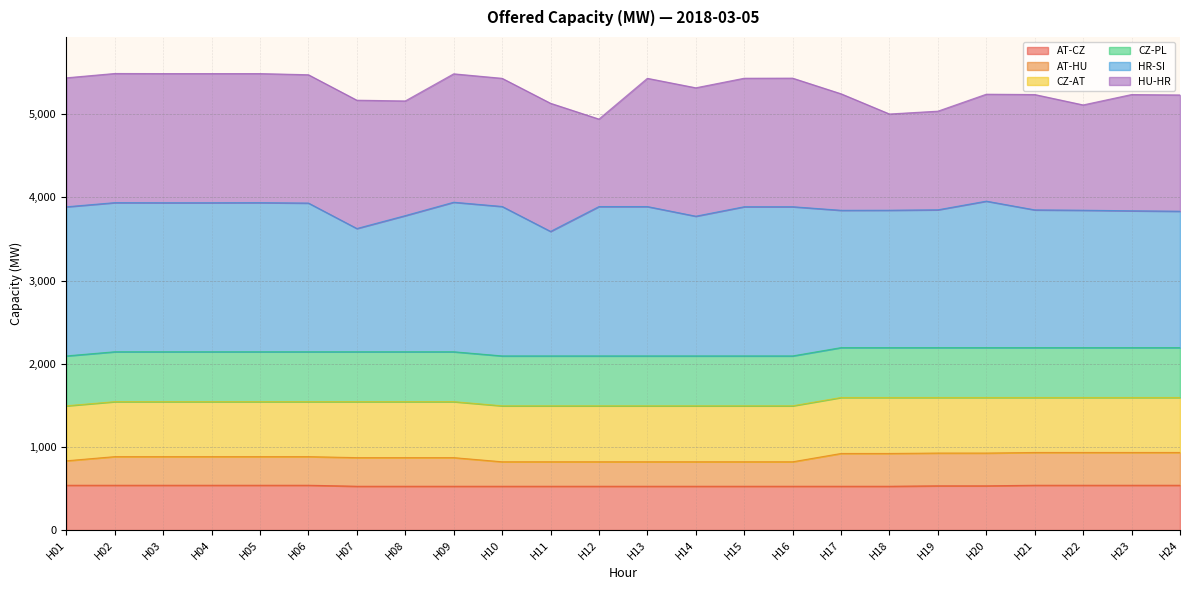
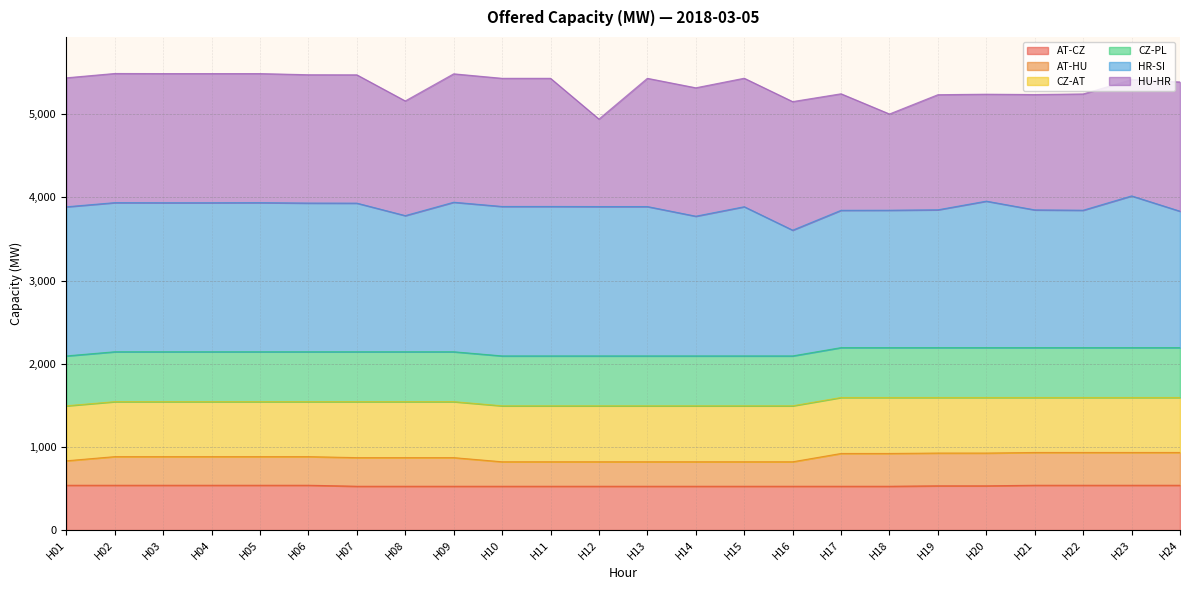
HR-SI, H07: 1,500 -> 1,800
HR-SI, H11: 1,500 -> 1,800
HR-SI, H16: 1,800 -> 1,500
HU-HR, H19: 1,200 -> 1,400
HU-HR, H22: 1,300 -> 1,400
HR-SI, H23: 1,600 -> 1,800
HU-HR, H24: 1,400 -> 1,600
